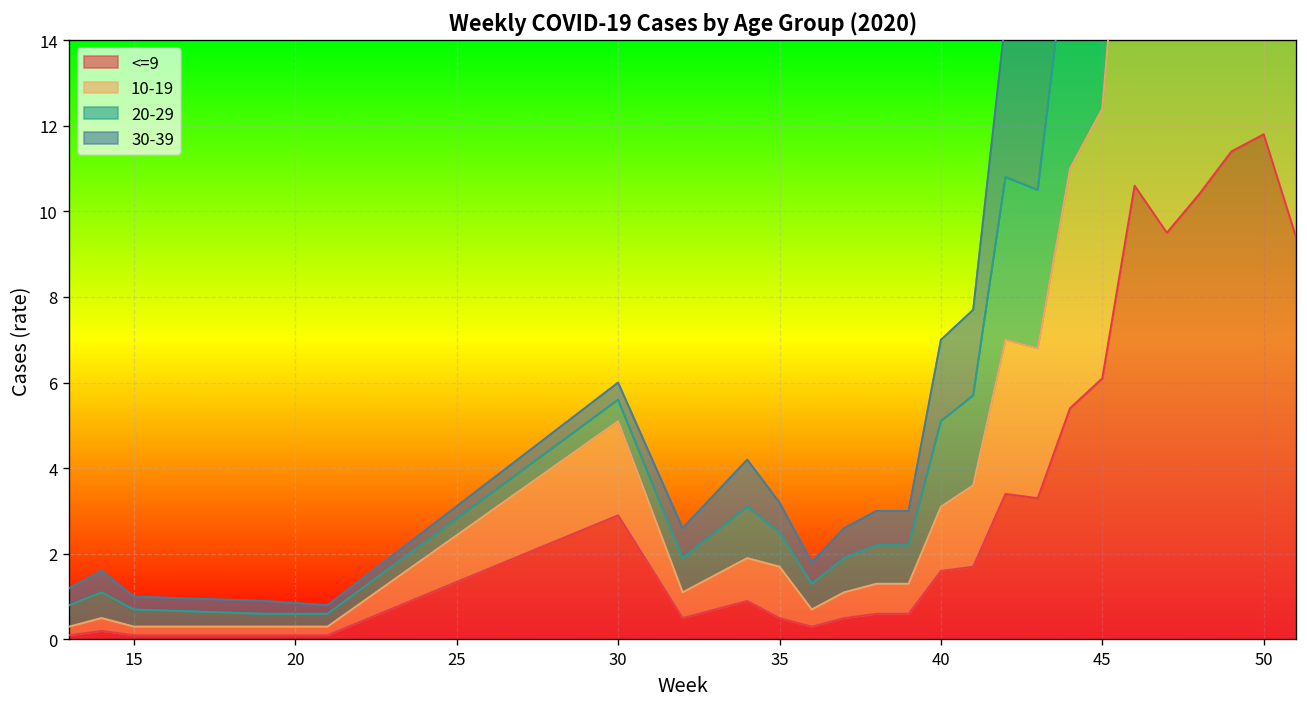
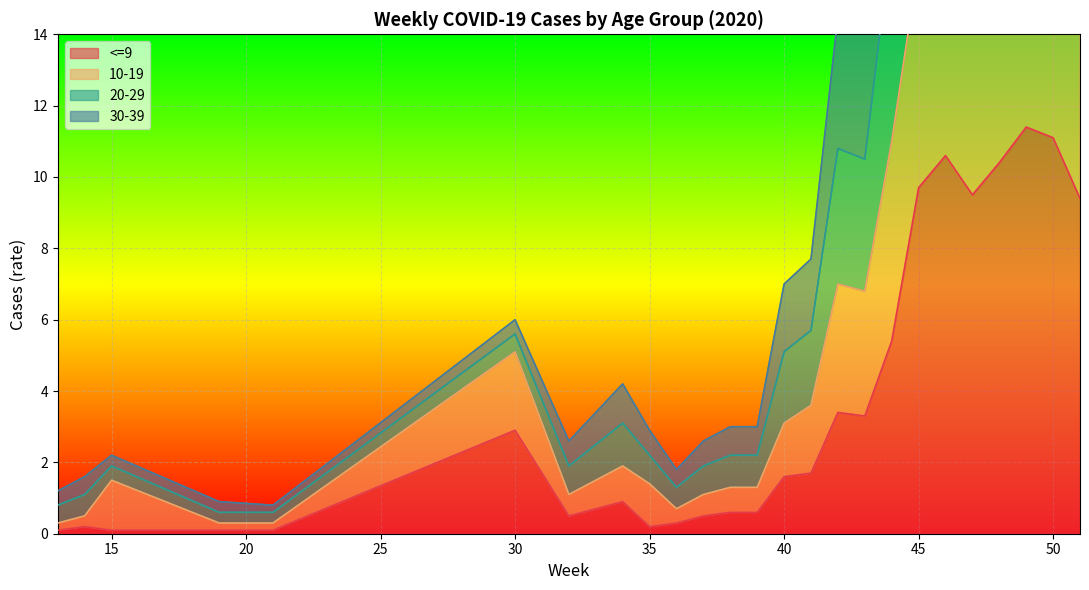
10-19, 15: 0.2 -> 1.4
<=9, 35: 0.5 -> 0.2
<=9, 45: 6.1 -> 9.7
<=9, 50: 11.8 -> 11.1
